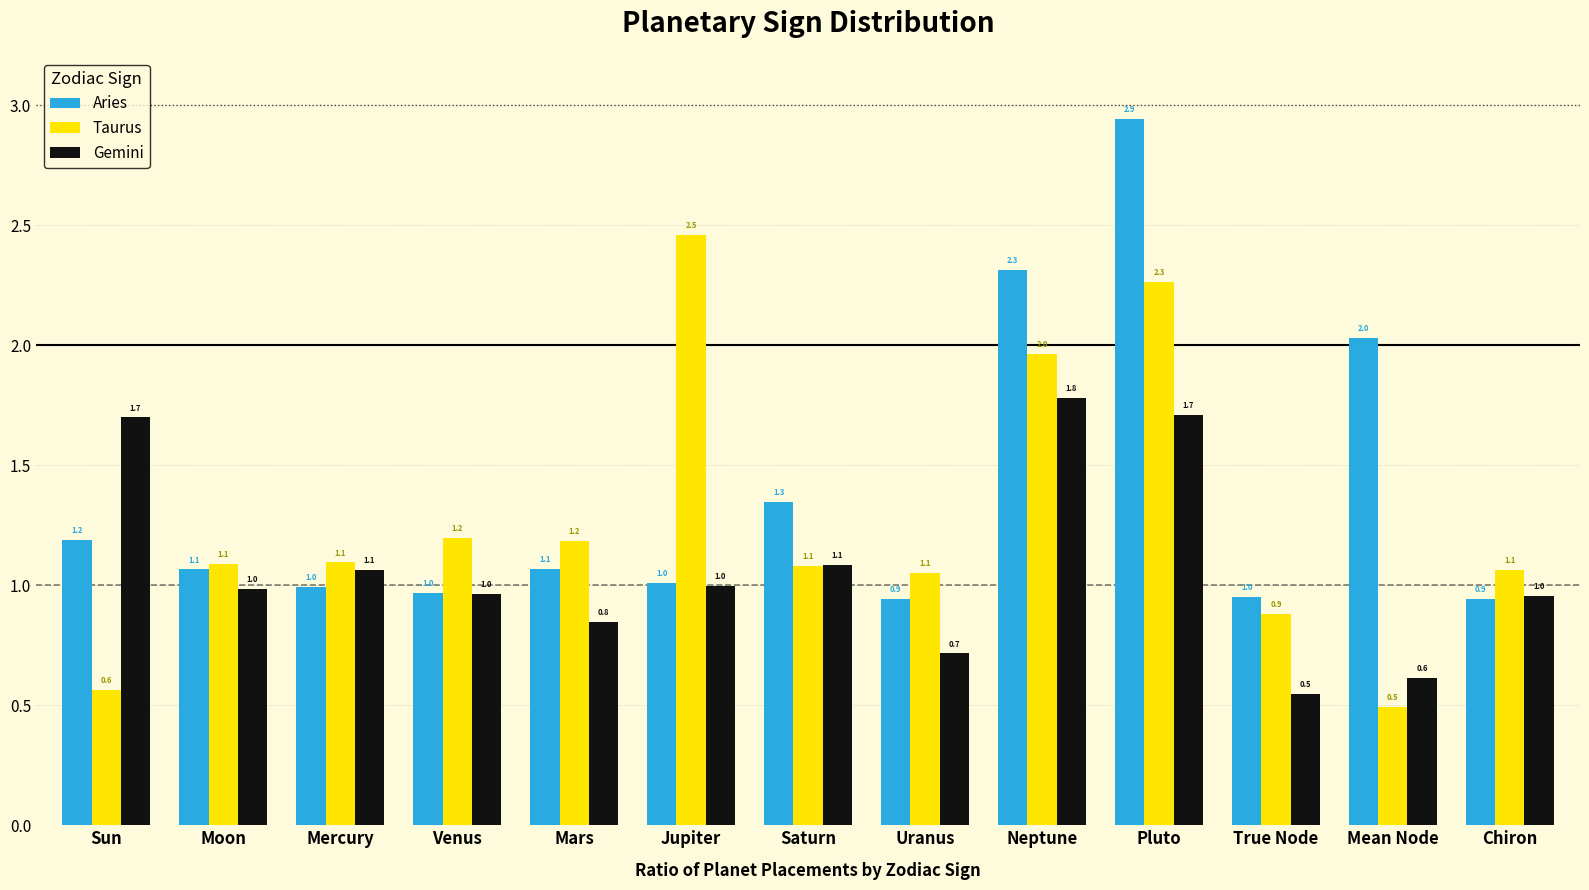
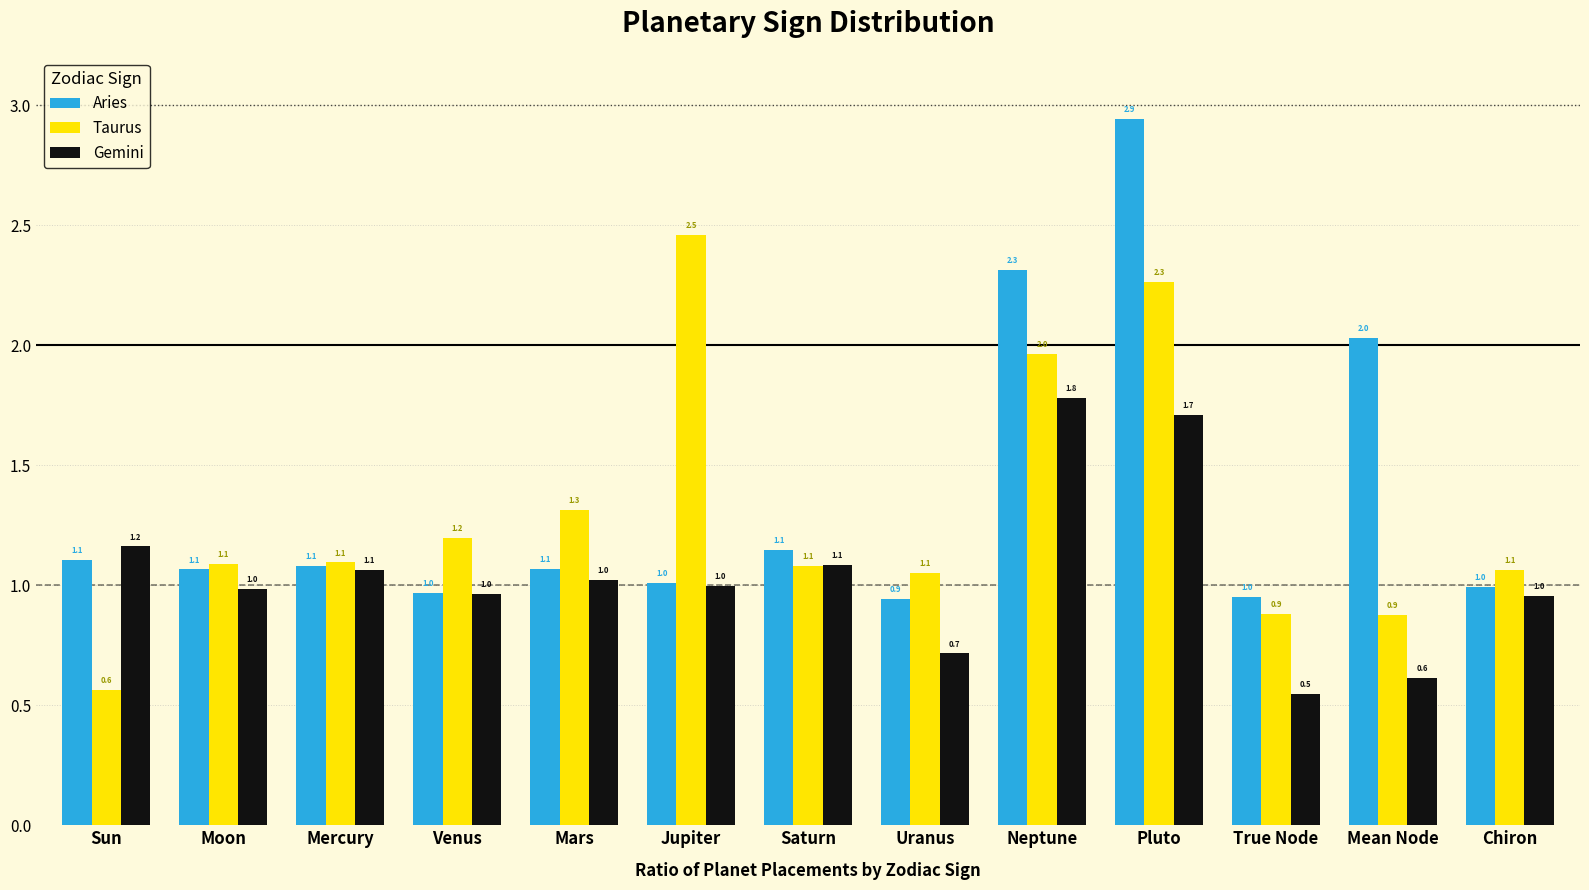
Aries, Sun: 1.2 -> 1.1
Gemini, Sun: 1.7 -> 1.2
Aries, Mercury: 1.0 -> 1.1
Taurus, Mars: 1.2 -> 1.3
Gemini, Mars: 0.8 -> 1.0
Aries, Saturn: 1.3 -> 1.1
Taurus, Mean Node: 0.5 -> 0.9
Aries, Chiron: 0.9 -> 1.0
